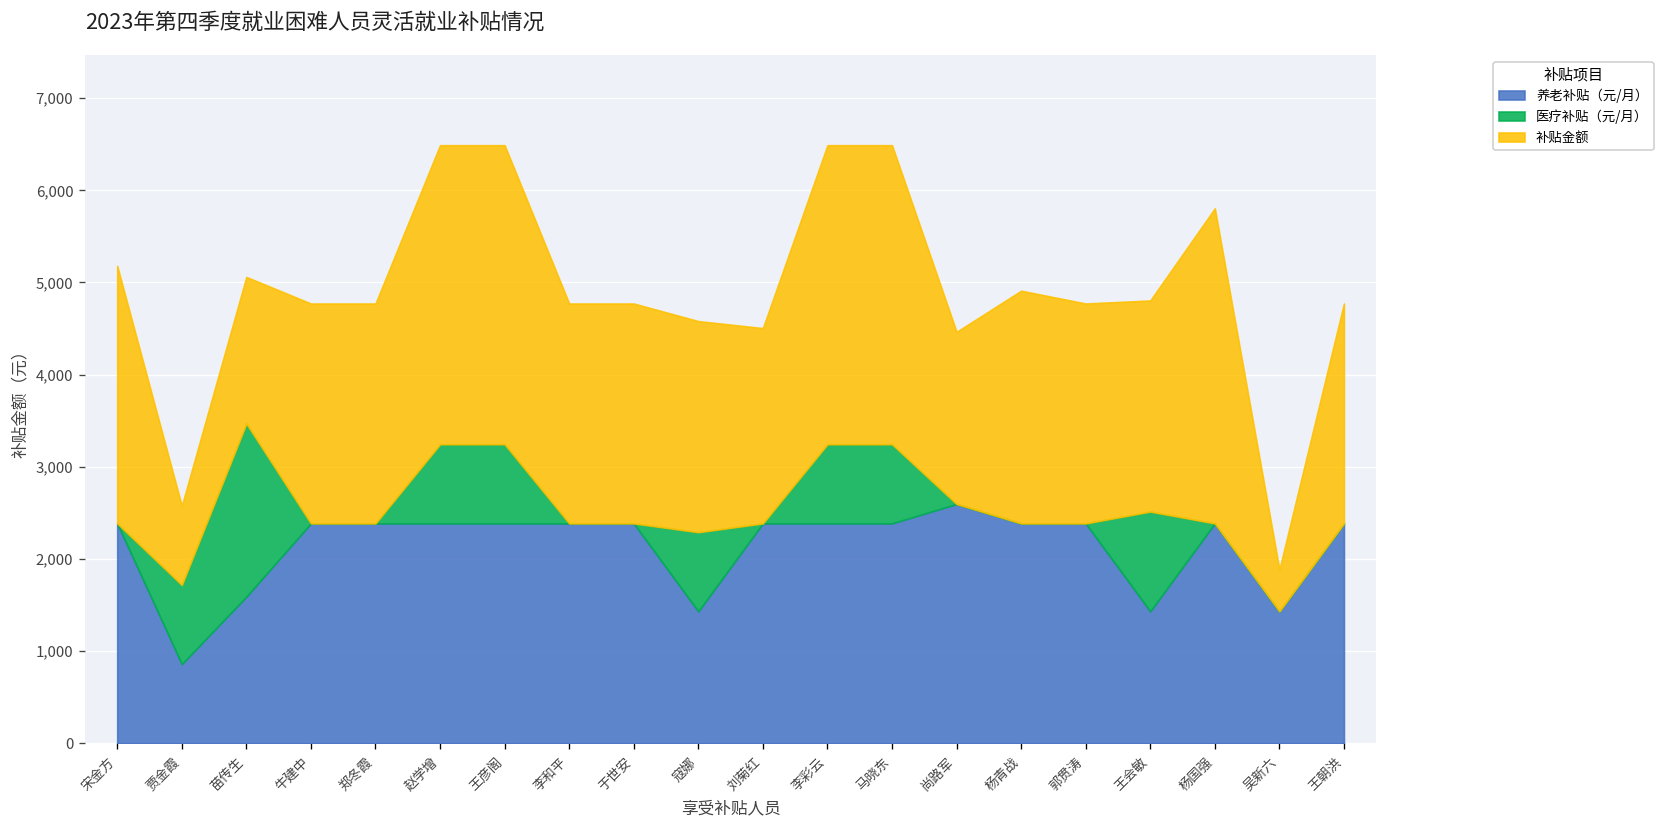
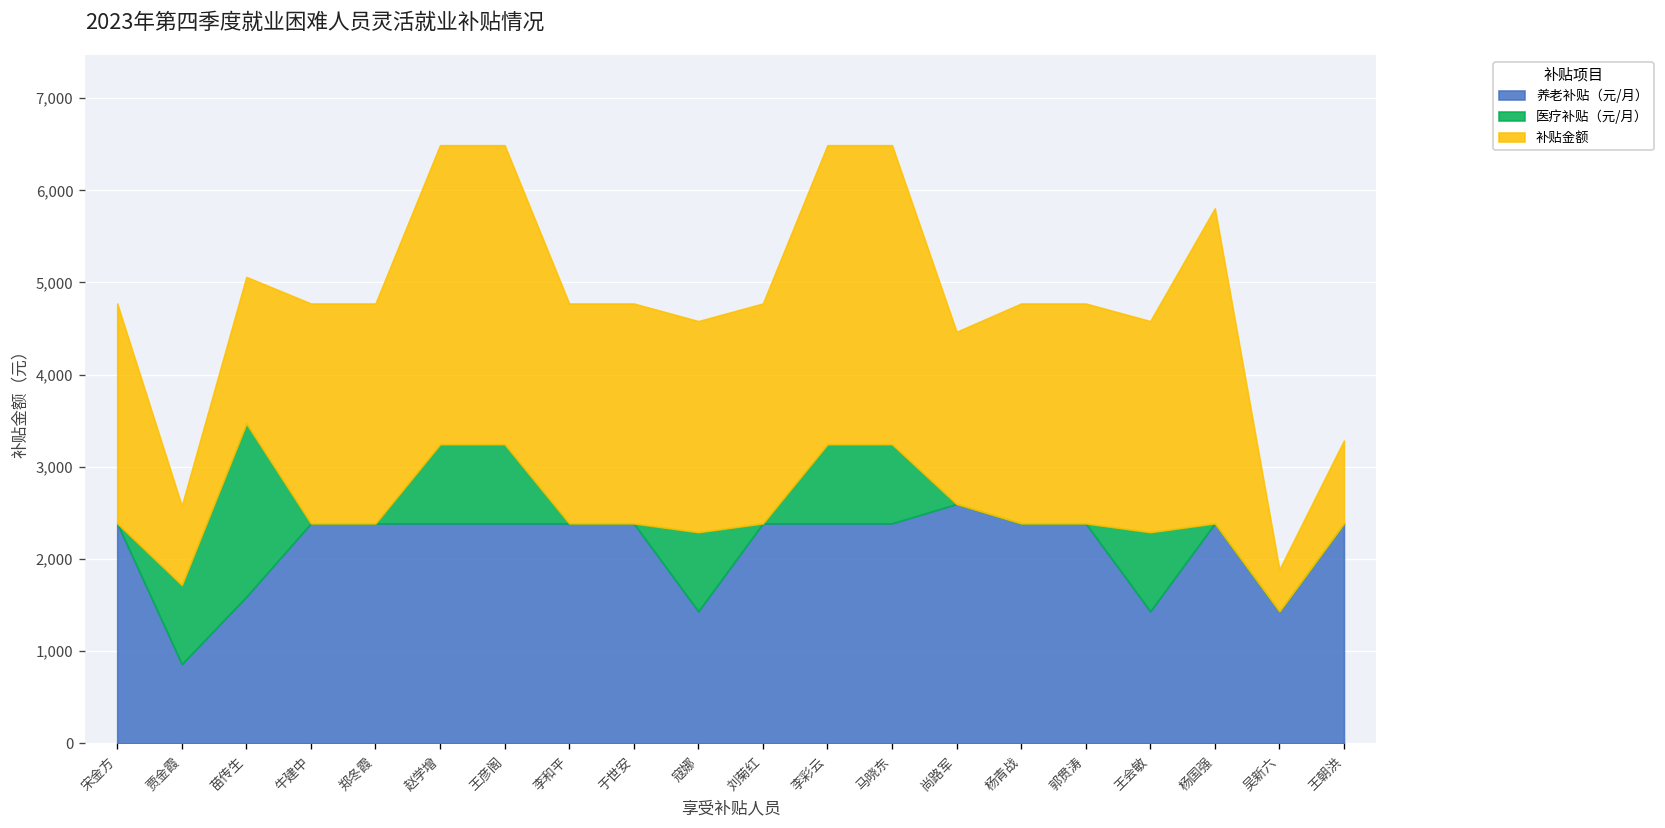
补贴金额, 宋金方: 2,800 -> 2,400
补贴金额, 刘菊红: 2,100 -> 2,400
补贴金额, 杨青战: 2,500 -> 2,400
医疗补贴（元/月）, 王会敏: 1,100 -> 900
补贴金额, 王朝洪: 2,400 -> 900
